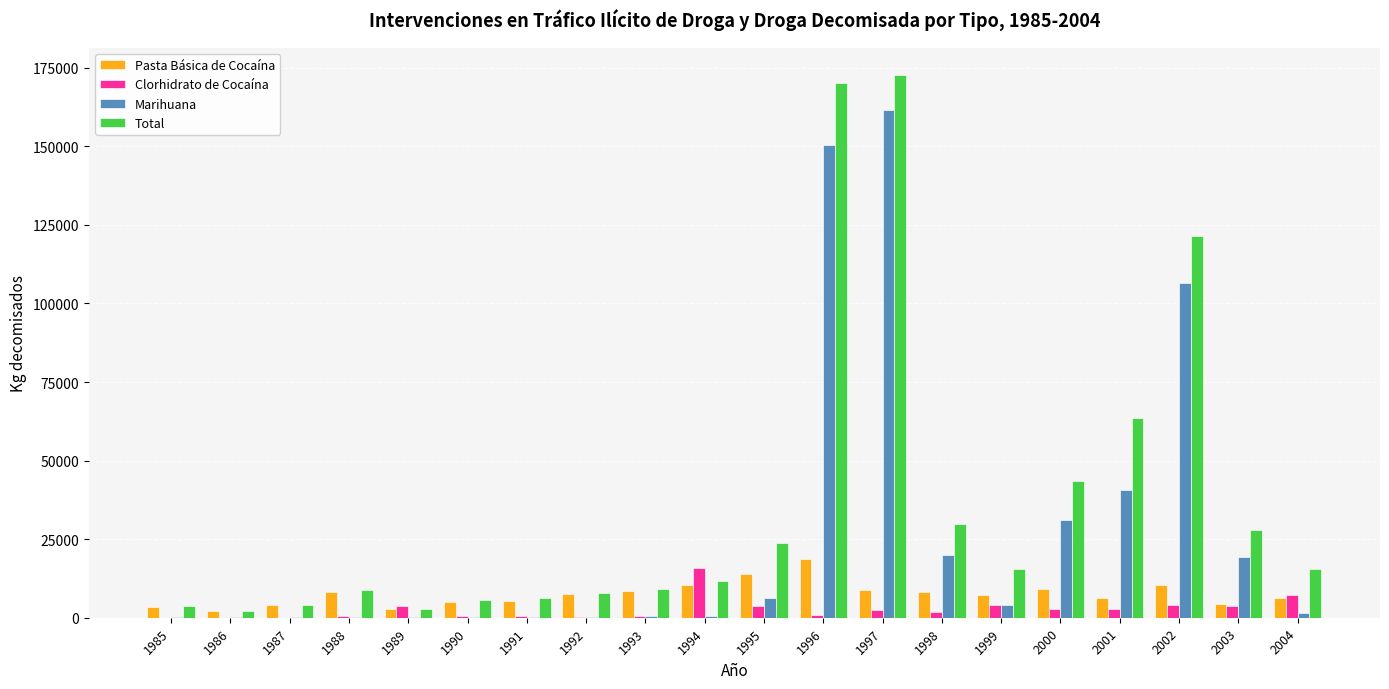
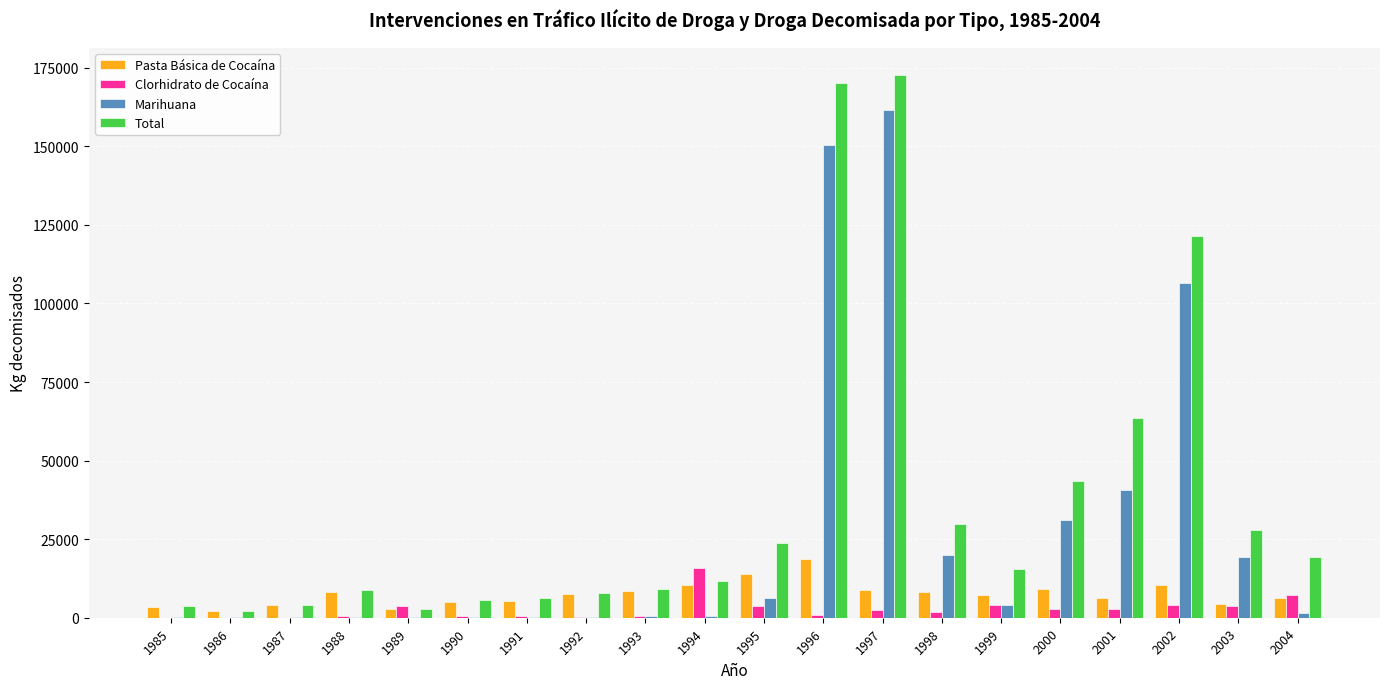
Total, 2004: 16000 -> 19000
